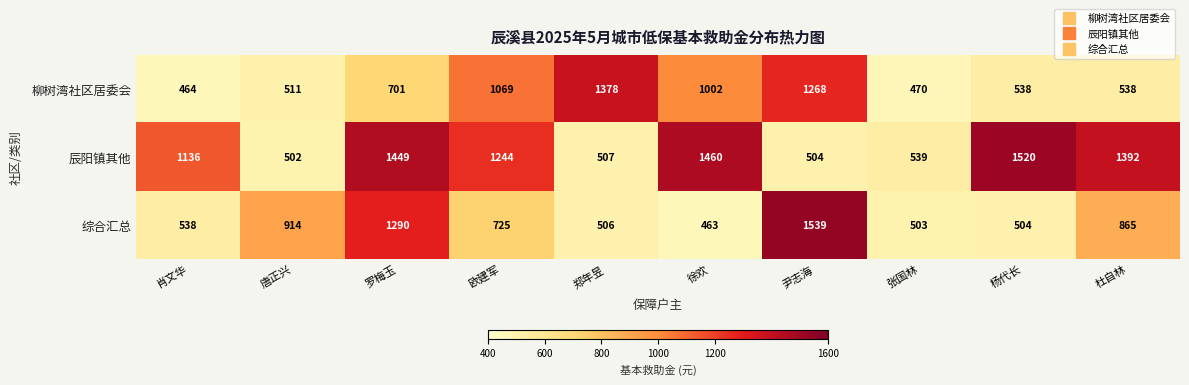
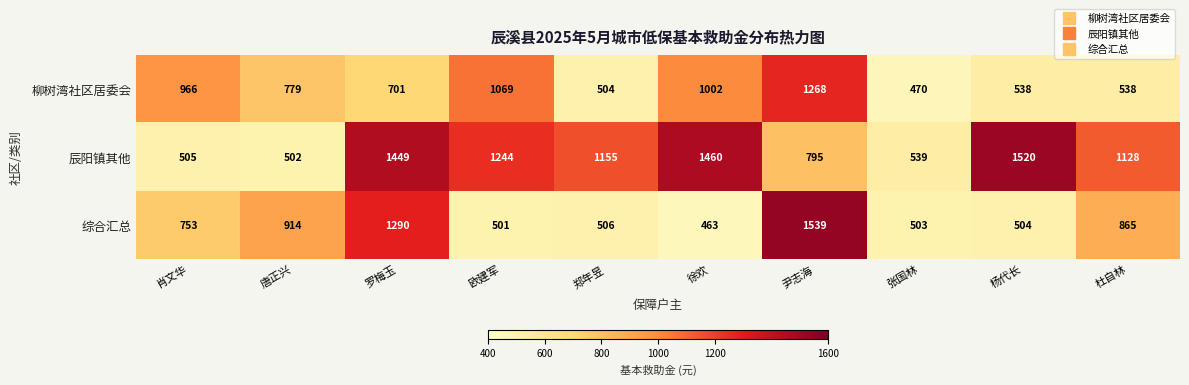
柳树湾社区居委会, 肖文华: 464 -> 966
柳树湾社区居委会, 唐正兴: 511 -> 779
柳树湾社区居委会, 郑年昱: 1378 -> 504
辰阳镇其他, 肖文华: 1136 -> 505
辰阳镇其他, 郑年昱: 507 -> 1155
辰阳镇其他, 尹志海: 504 -> 795
辰阳镇其他, 杜自林: 1392 -> 1128
综合汇总, 肖文华: 538 -> 753
综合汇总, 欧建军: 725 -> 501
